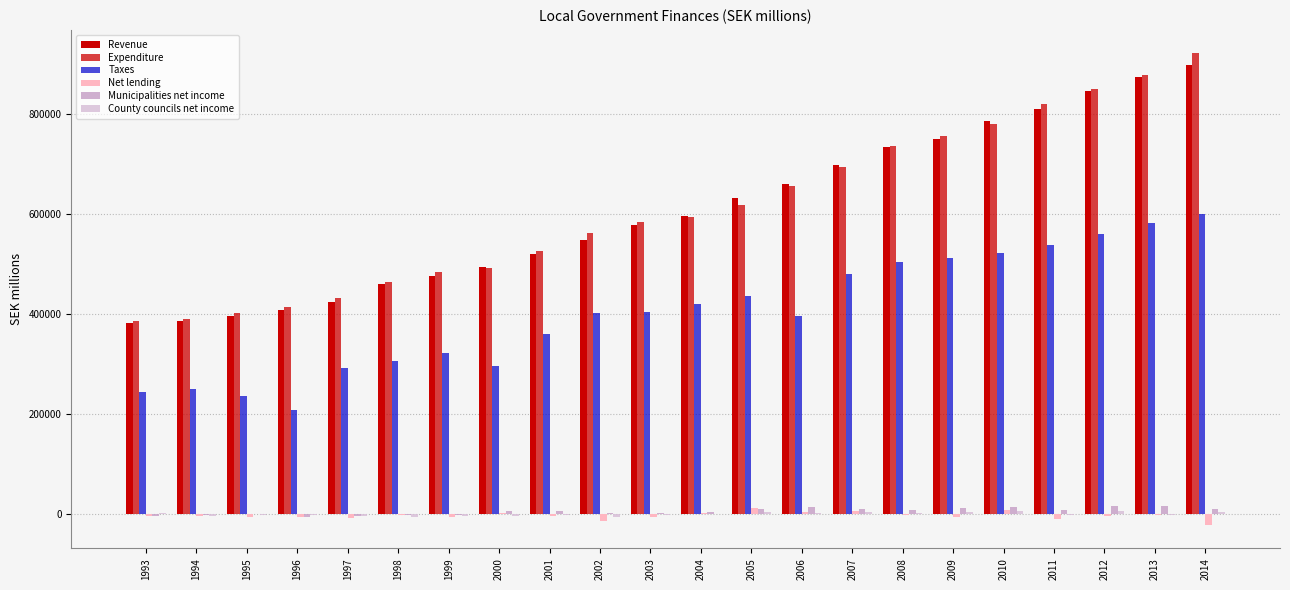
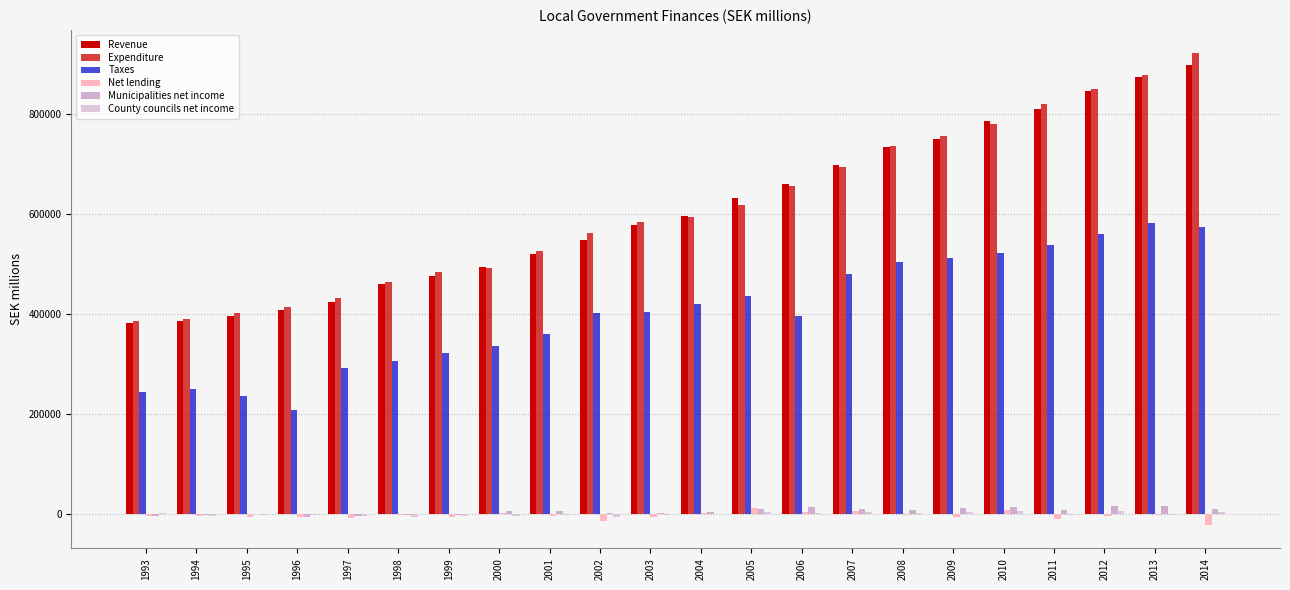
Taxes, 2000: 300000 -> 340000
Taxes, 2014: 600000 -> 570000
